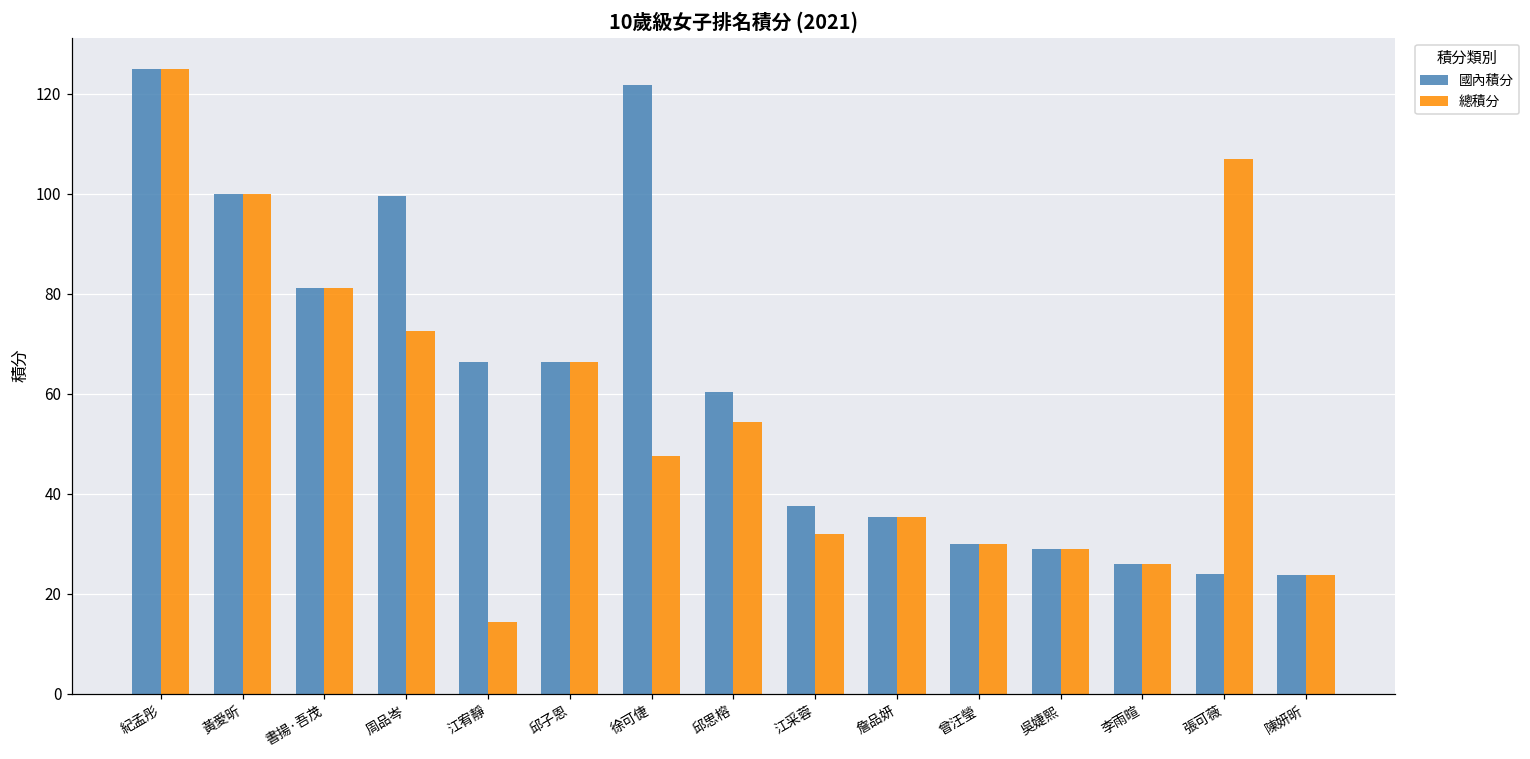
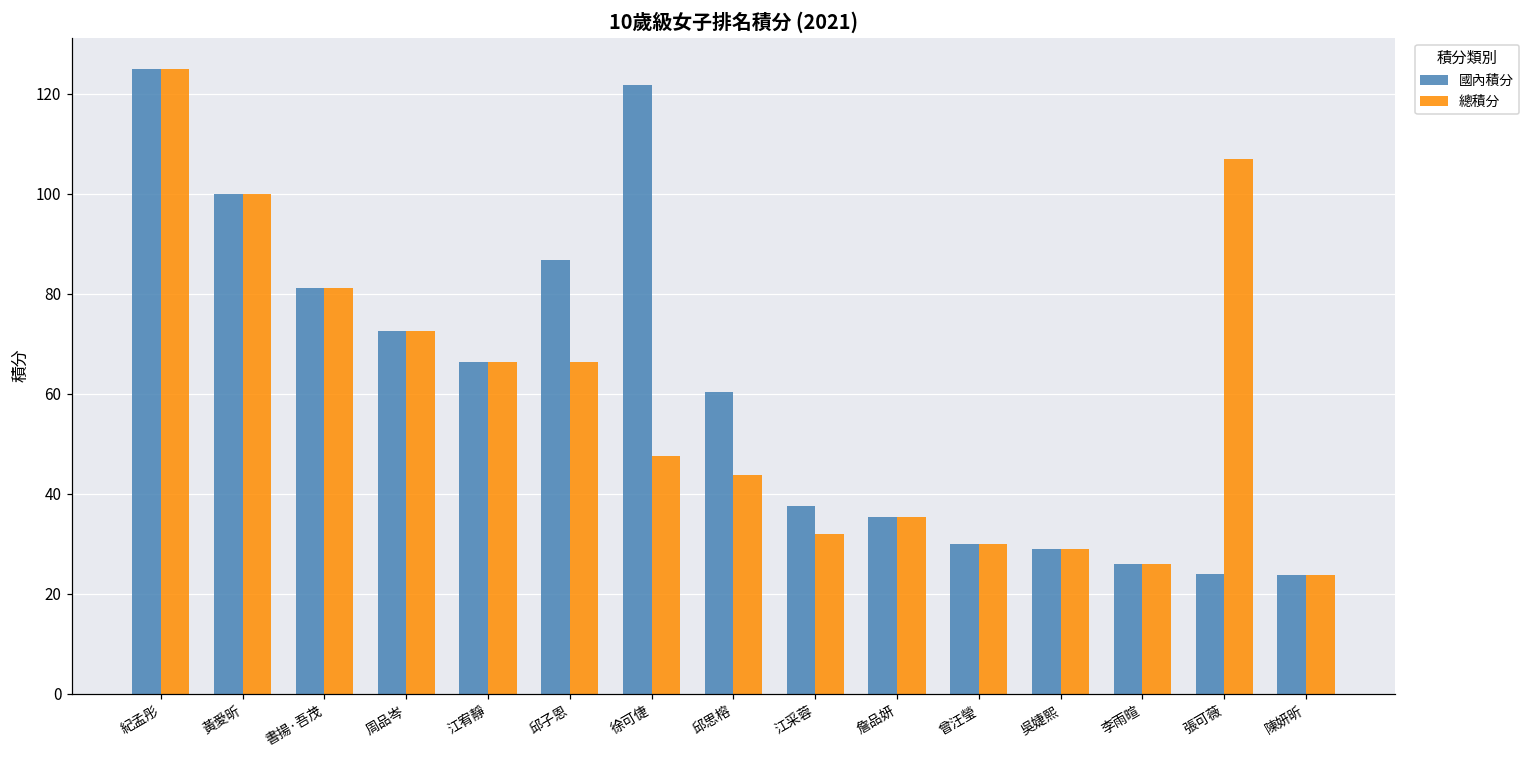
國內積分, 周品岑: 100 -> 73
總積分, 江宥靜: 14 -> 66
國內積分, 邱子恩: 66 -> 87
總積分, 邱思榕: 54 -> 44
